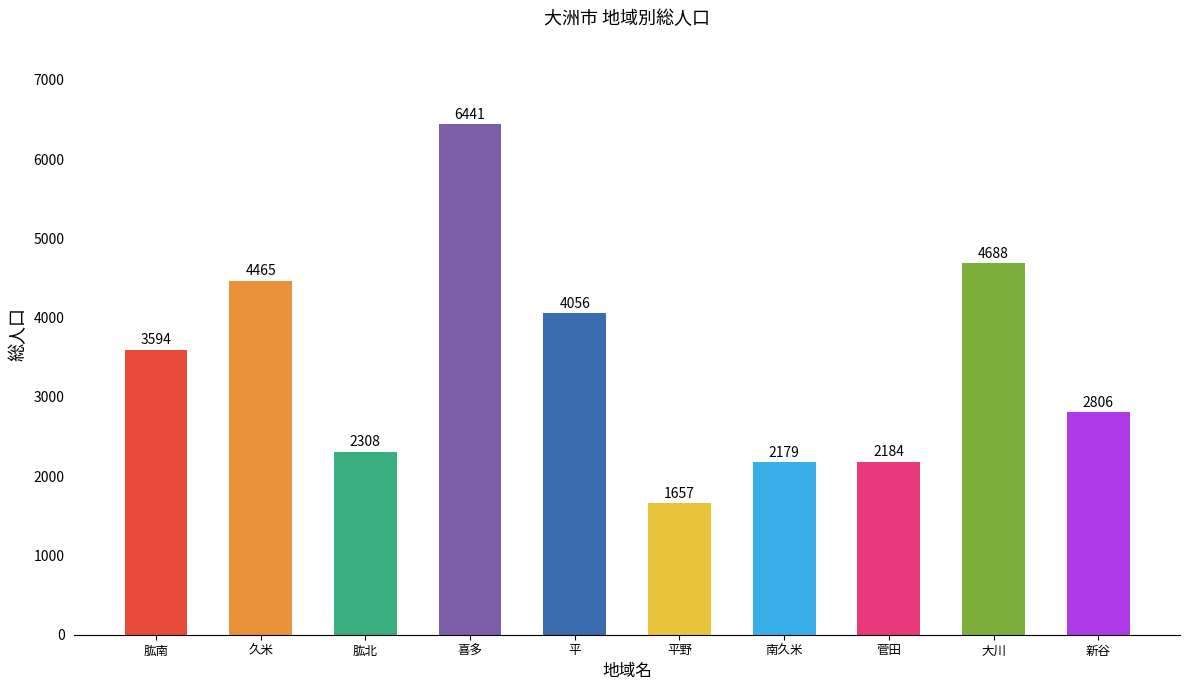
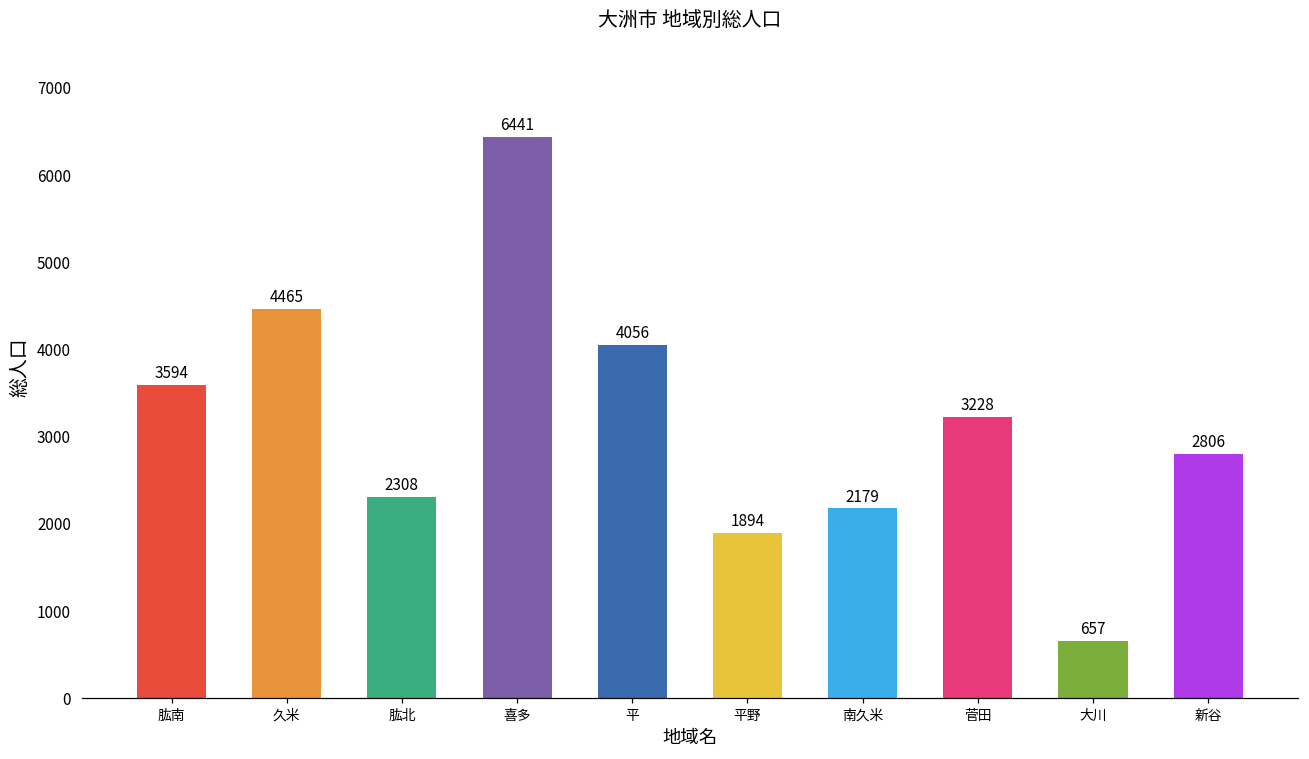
平野: 1657 -> 1894
菅田: 2184 -> 3228
大川: 4688 -> 657
